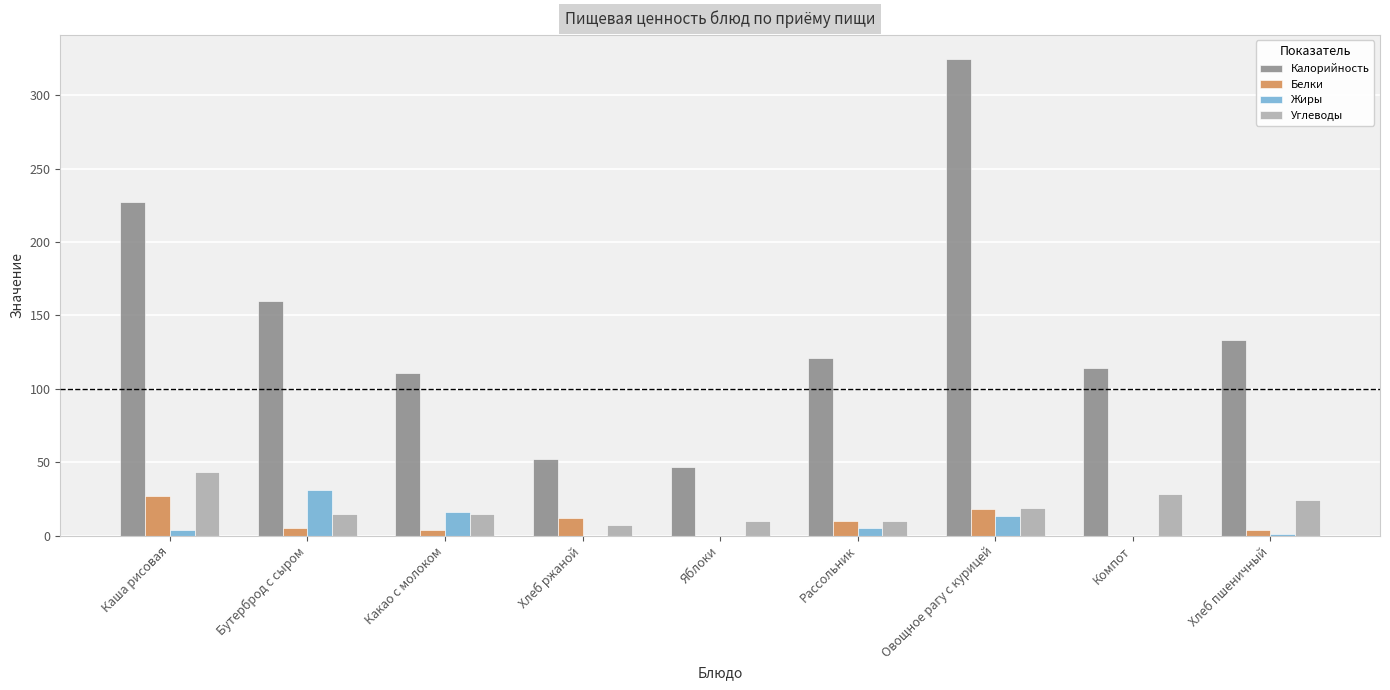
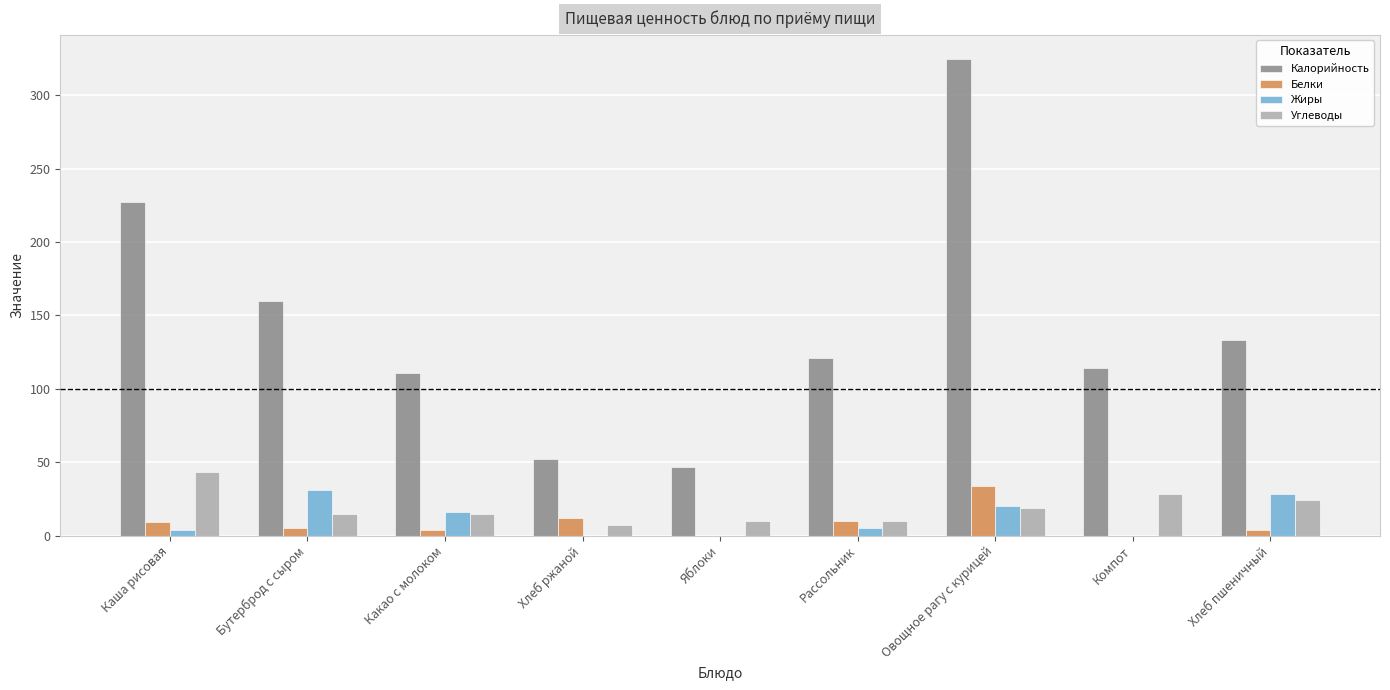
Белки, Каша рисовая: 27 -> 9
Белки, Овощное рагу с курицей: 18 -> 34
Жиры, Овощное рагу с курицей: 13 -> 20
Жиры, Хлеб пшеничный: 1 -> 28
